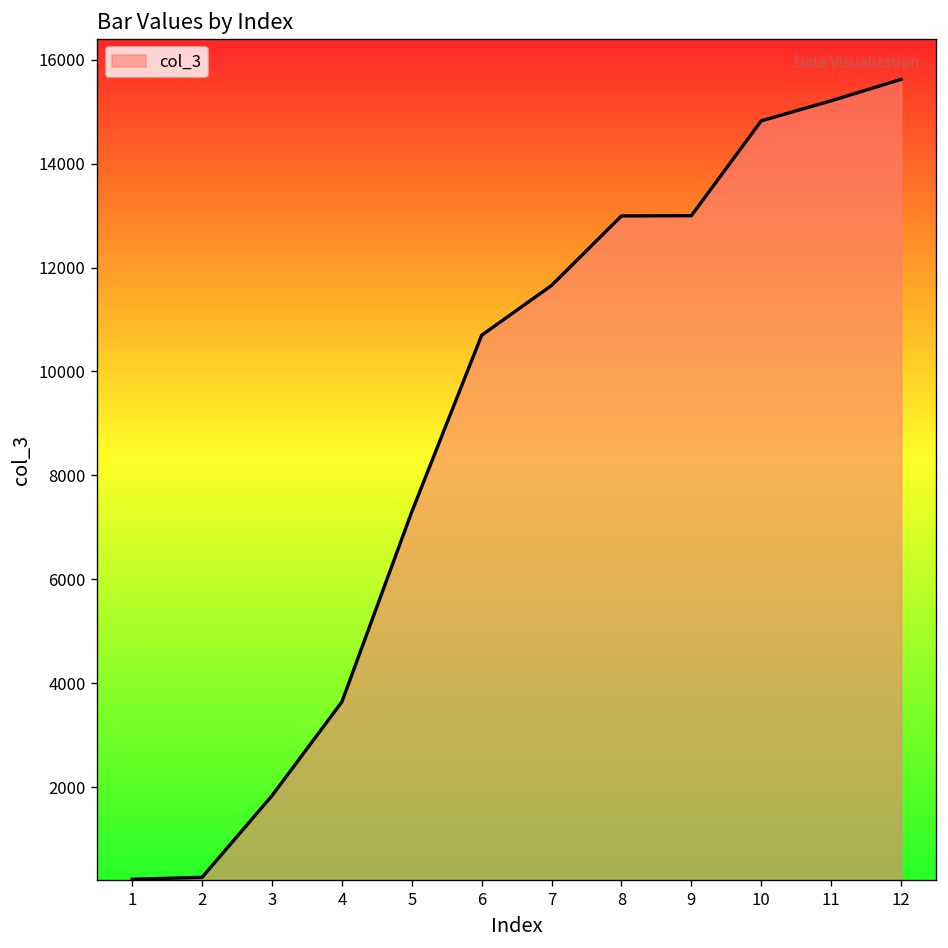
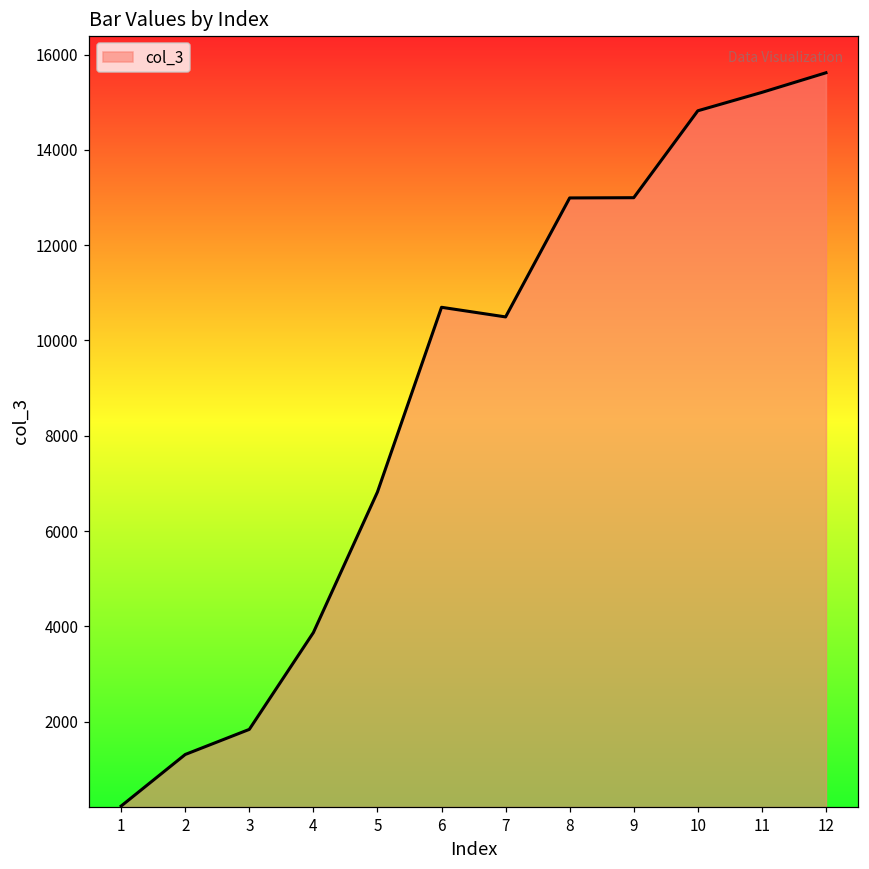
2: 300 -> 1300
4: 3600 -> 3900
5: 7300 -> 6800
7: 11700 -> 10500
